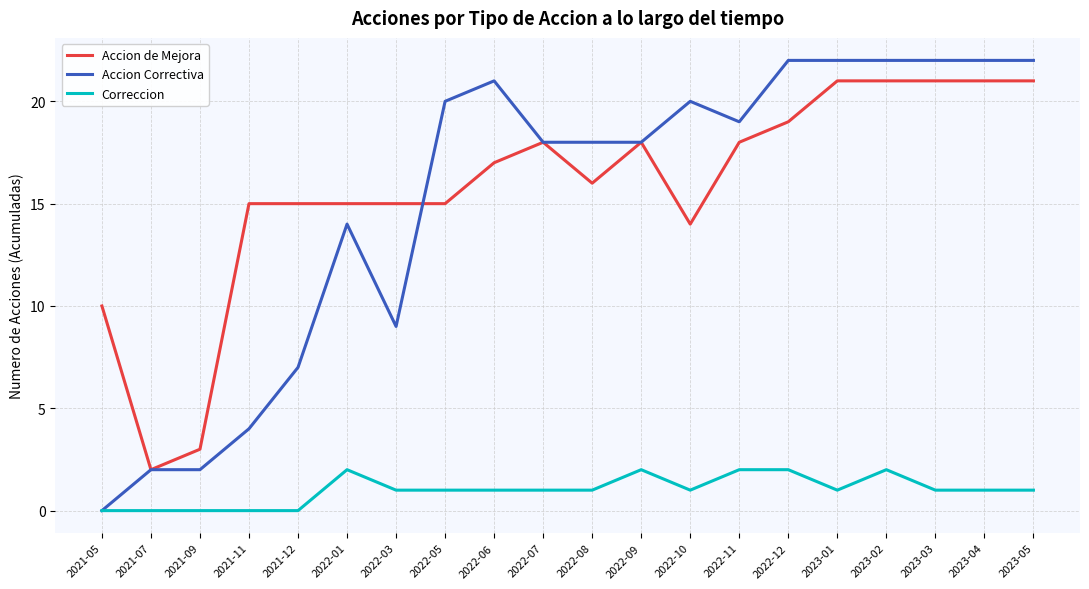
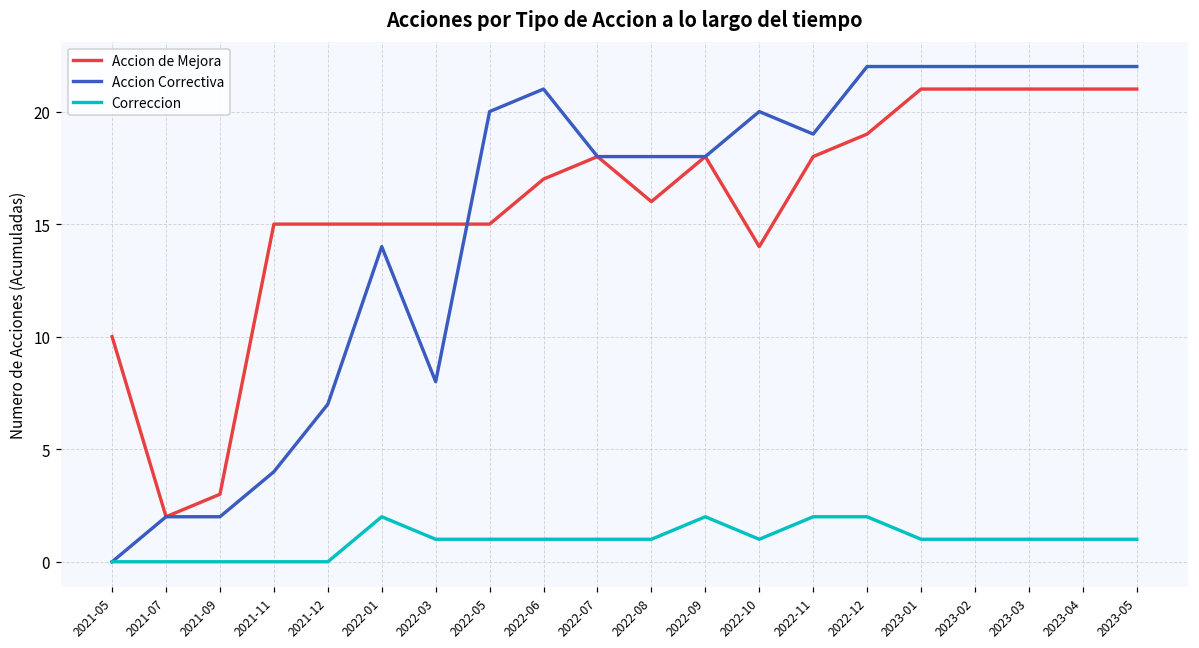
Accion Correctiva, 2022-03: 9 -> 8
Correccion, 2023-02: 2 -> 1
